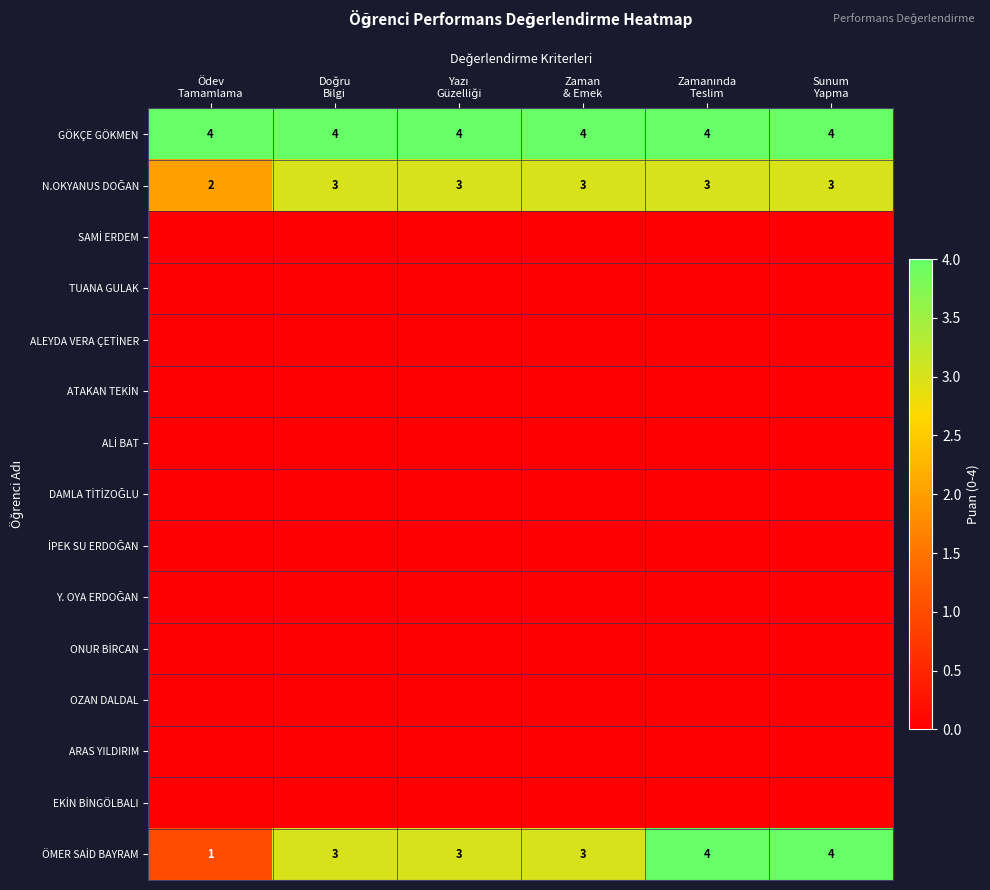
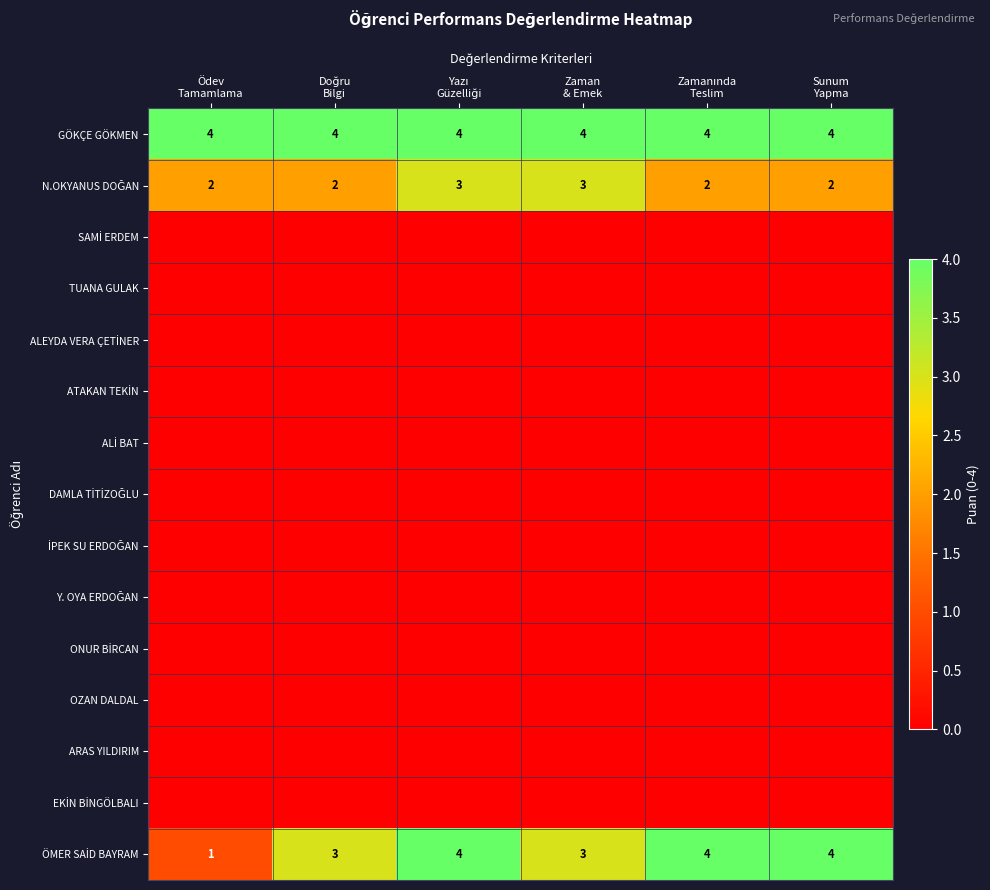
N.OKYANUS DOĞAN, Doğru Bilgi: 3 -> 2
N.OKYANUS DOĞAN, Zamanında Teslim: 3 -> 2
N.OKYANUS DOĞAN, Sunum Yapma: 3 -> 2
ÖMER SAİD BAYRAM, Yazı Güzelliği: 3 -> 4
